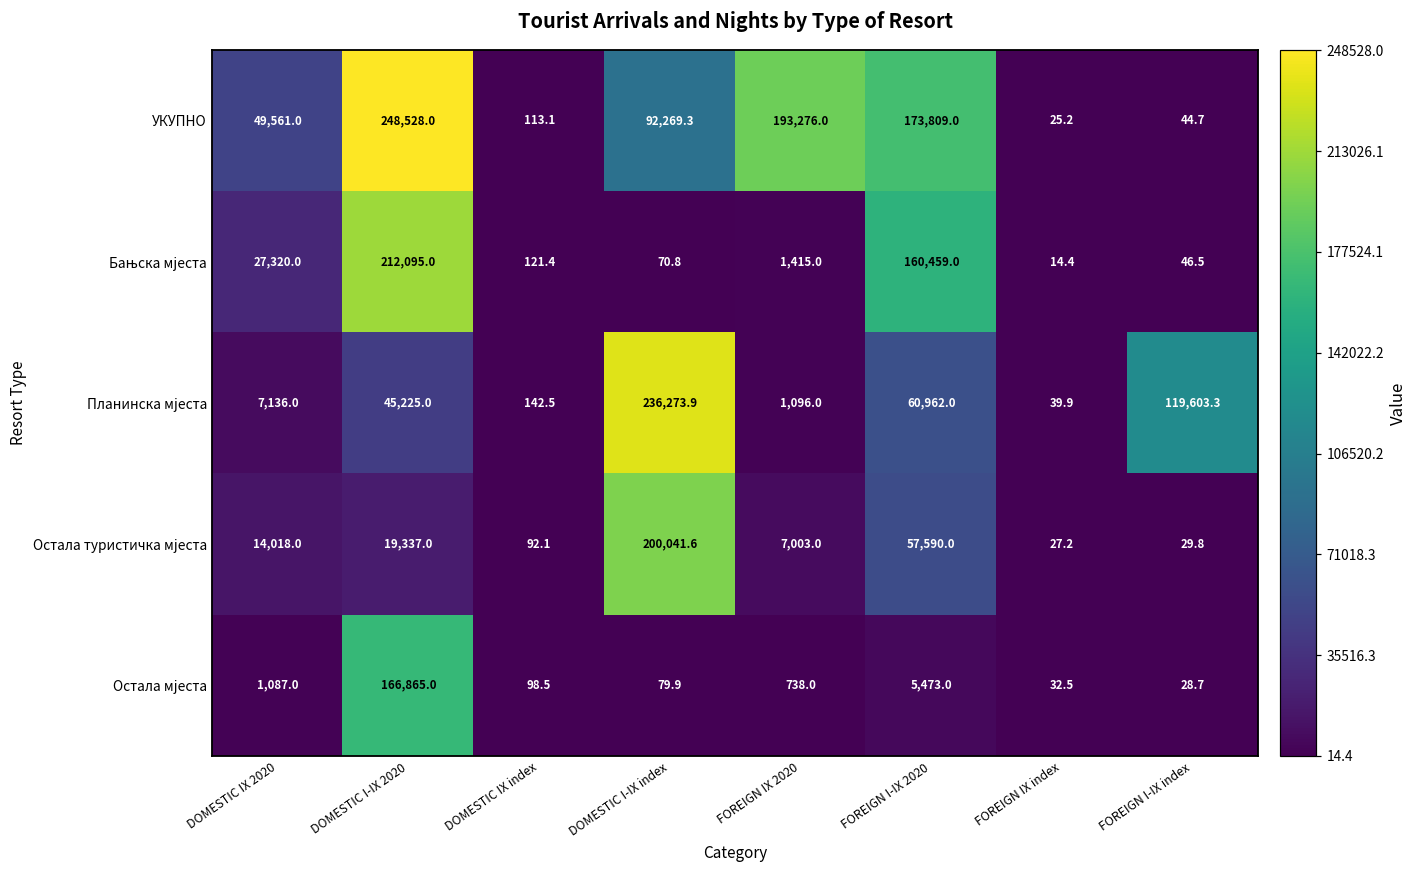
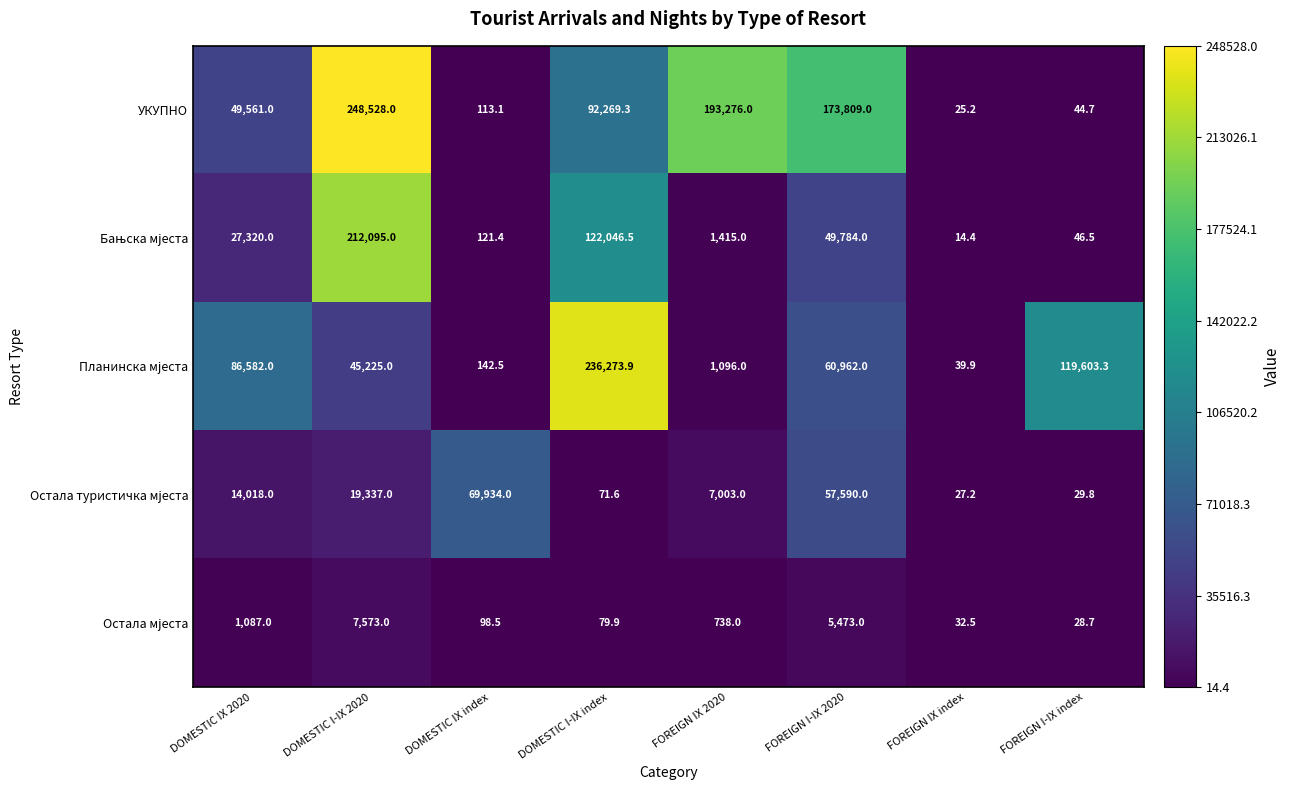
Бањска мјеста, DOMESTIC I-IX index: 70.8 -> 122,046.5
Бањска мјеста, FOREIGN I-IX 2020: 160,459.0 -> 49,784.0
Планинска мјеста, DOMESTIC IX 2020: 7,136.0 -> 86,582.0
Остала туристичка мјеста, DOMESTIC IX index: 92.1 -> 69,934.0
Остала туристичка мјеста, DOMESTIC I-IX index: 200,041.6 -> 71.6
Остала мјеста, DOMESTIC I-IX 2020: 166,865.0 -> 7,573.0
